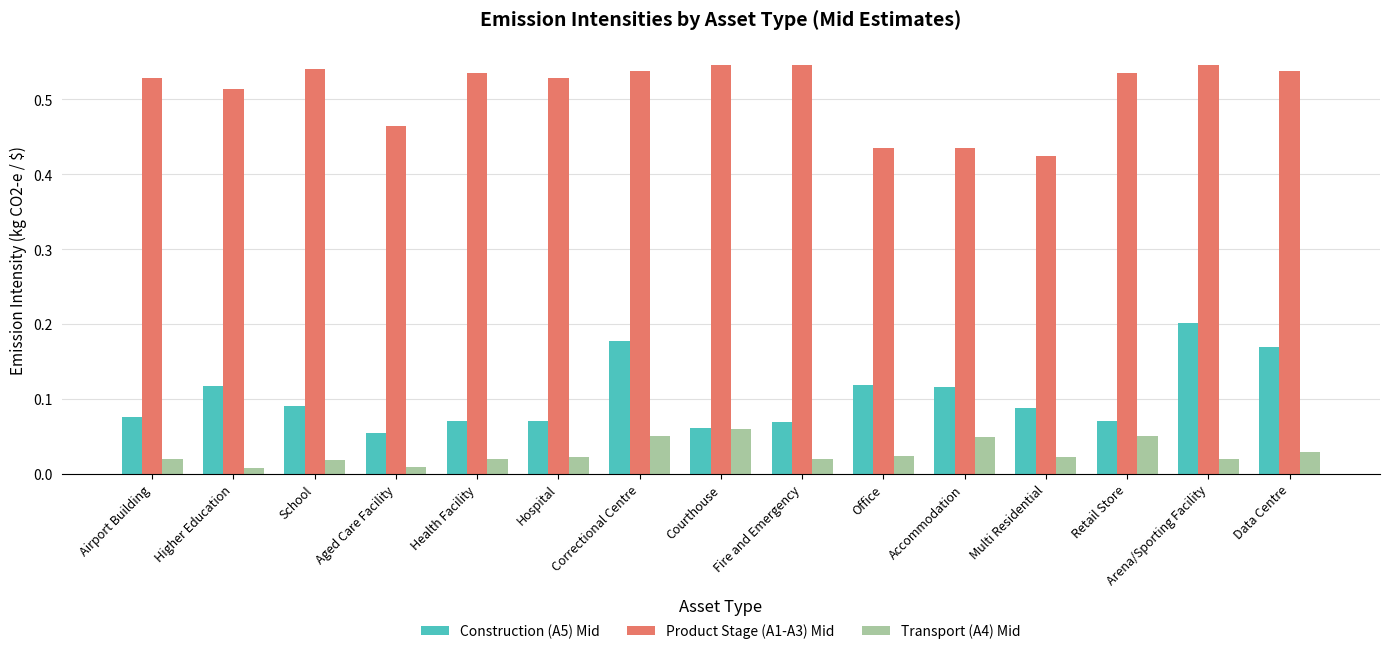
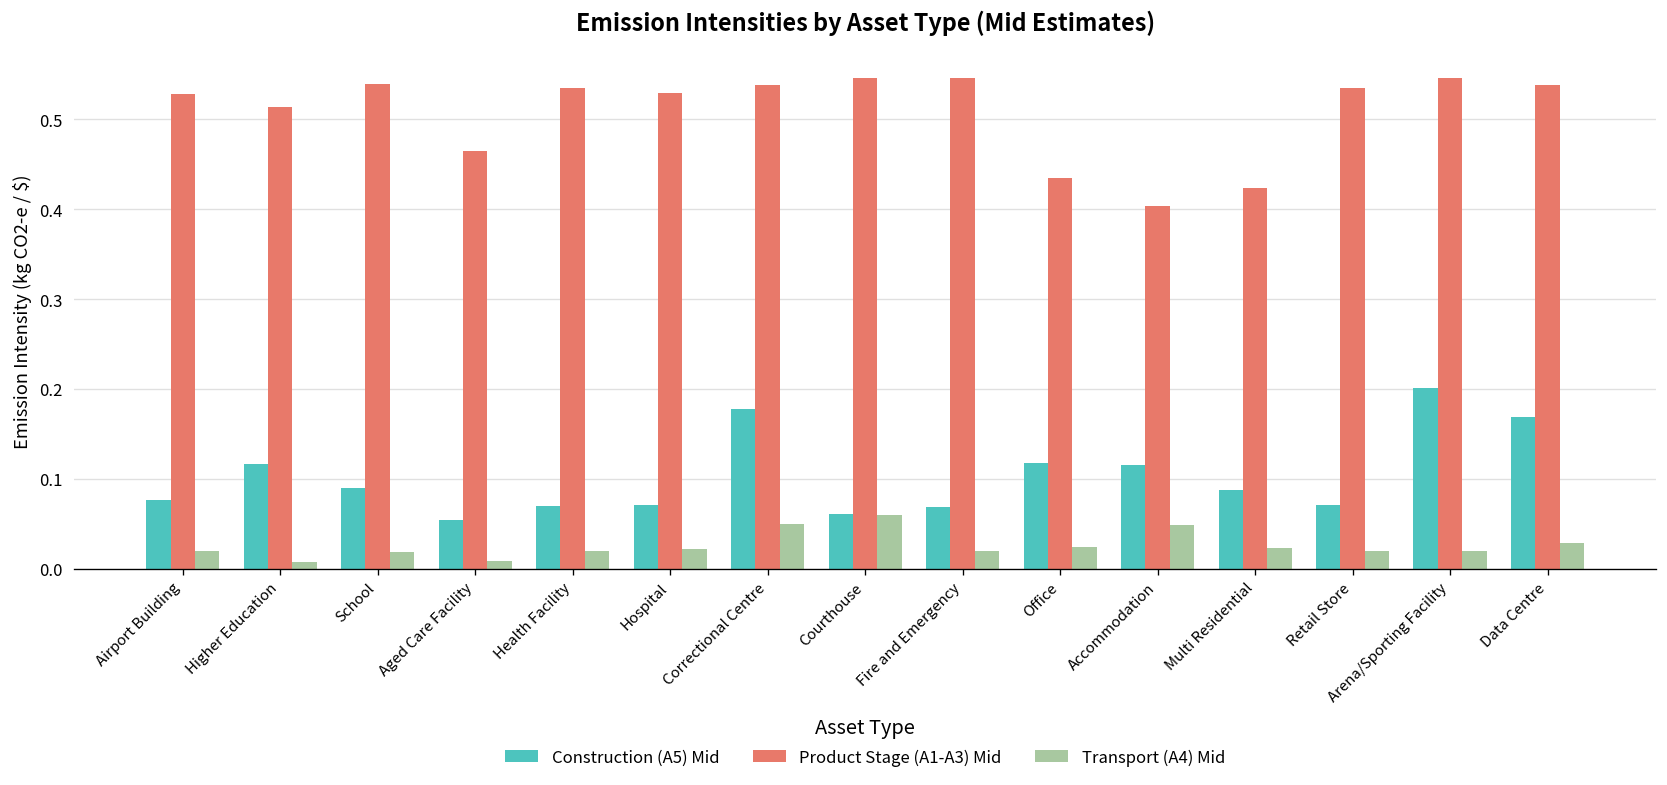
Product Stage (A1-A3) Mid, Accommodation: 0.44 -> 0.40
Transport (A4) Mid, Retail Store: 0.05 -> 0.02
